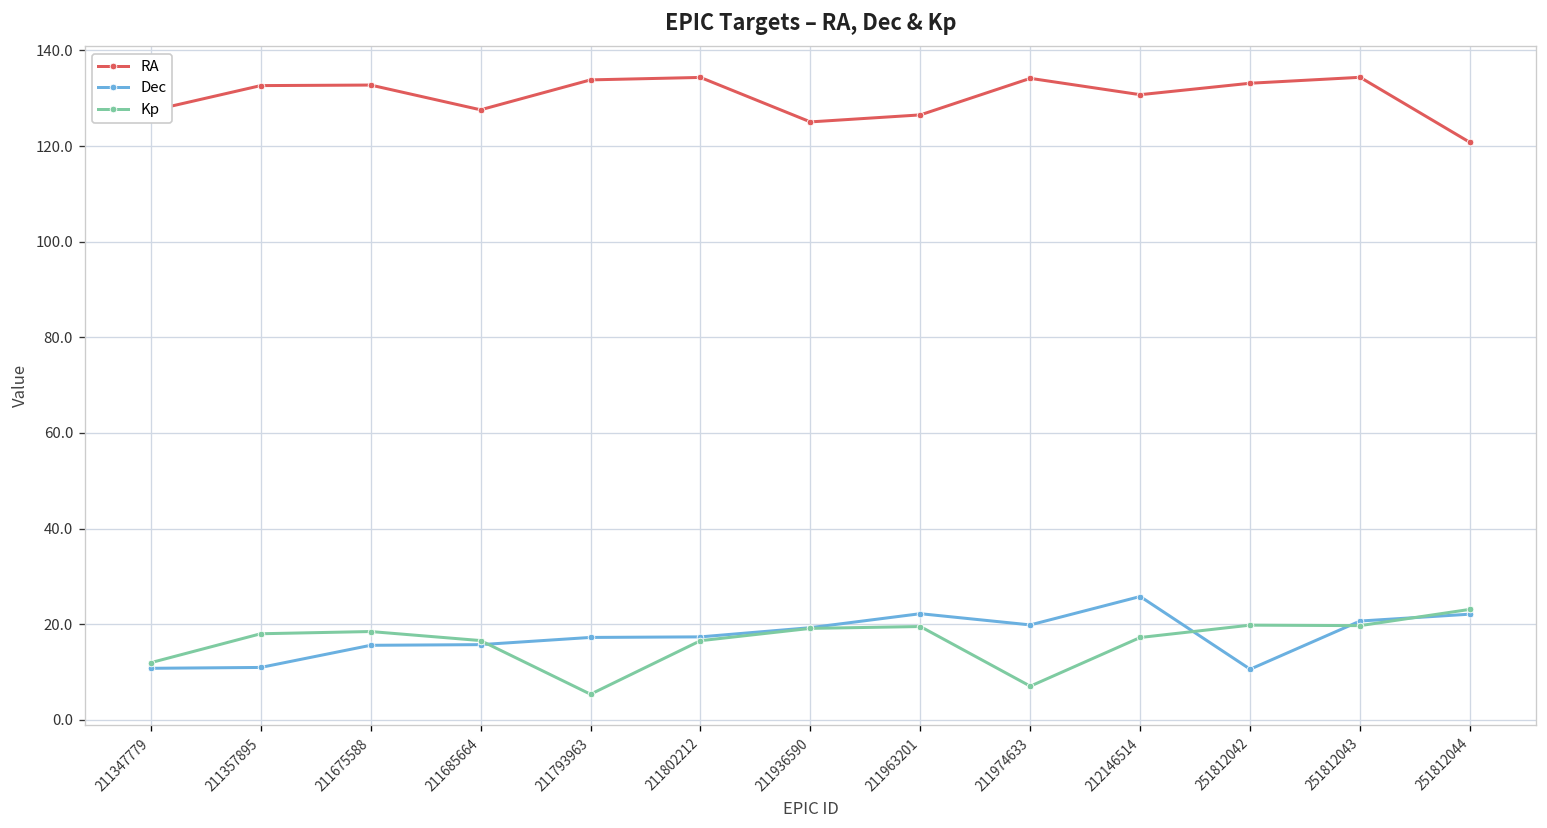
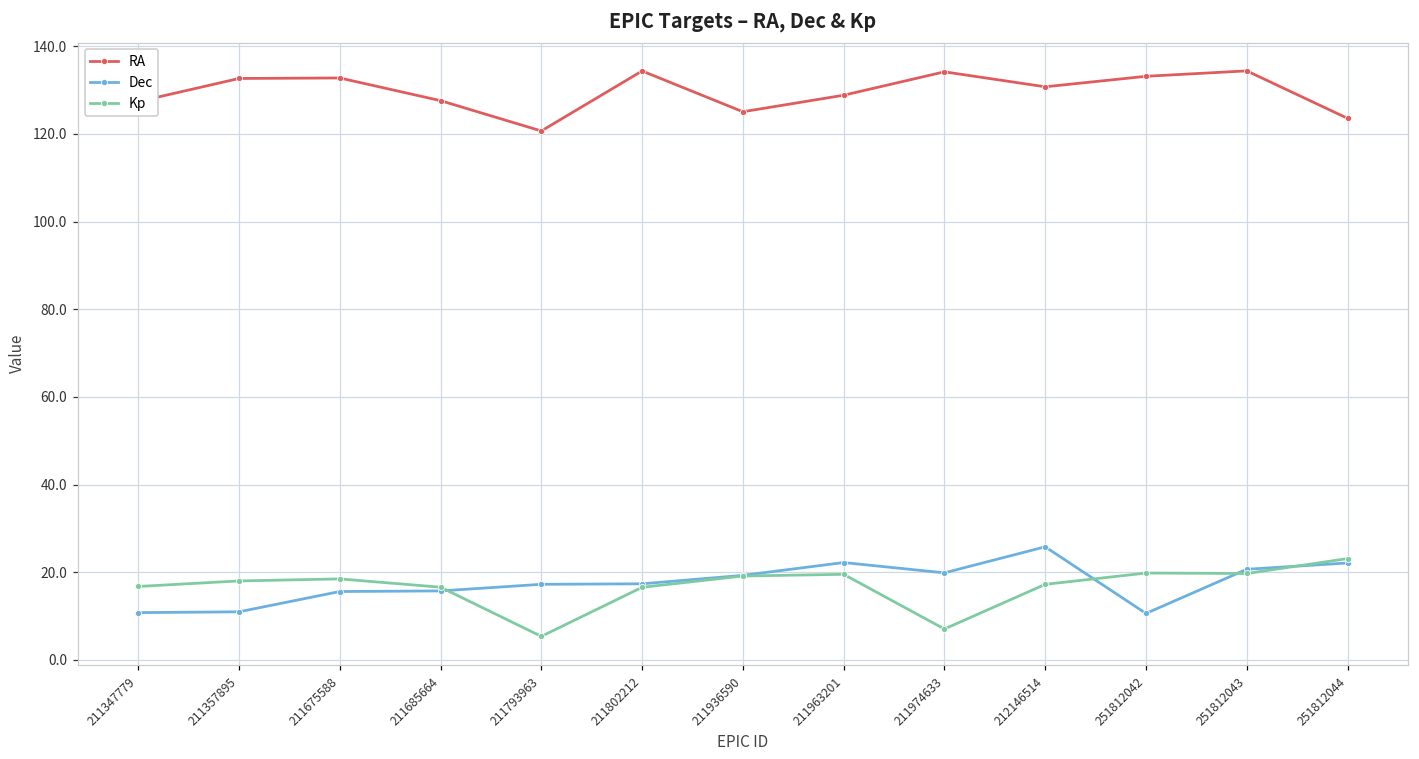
Kp, 211347779: 12 -> 17
RA, 211793963: 134 -> 121
RA, 211963201: 127 -> 129
RA, 251812044: 121 -> 124
